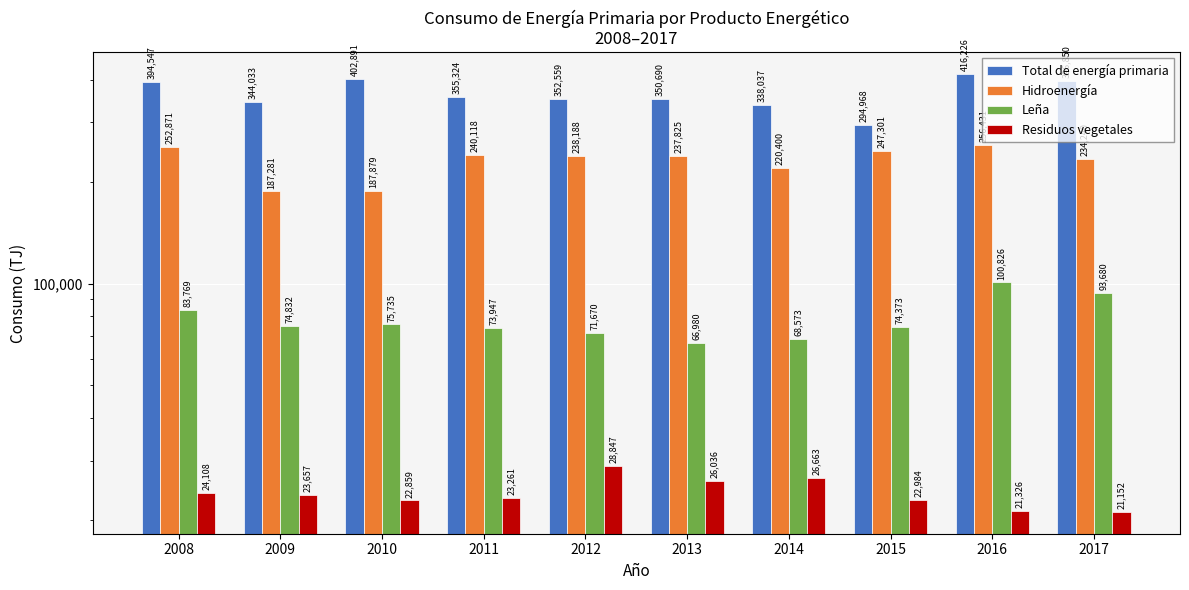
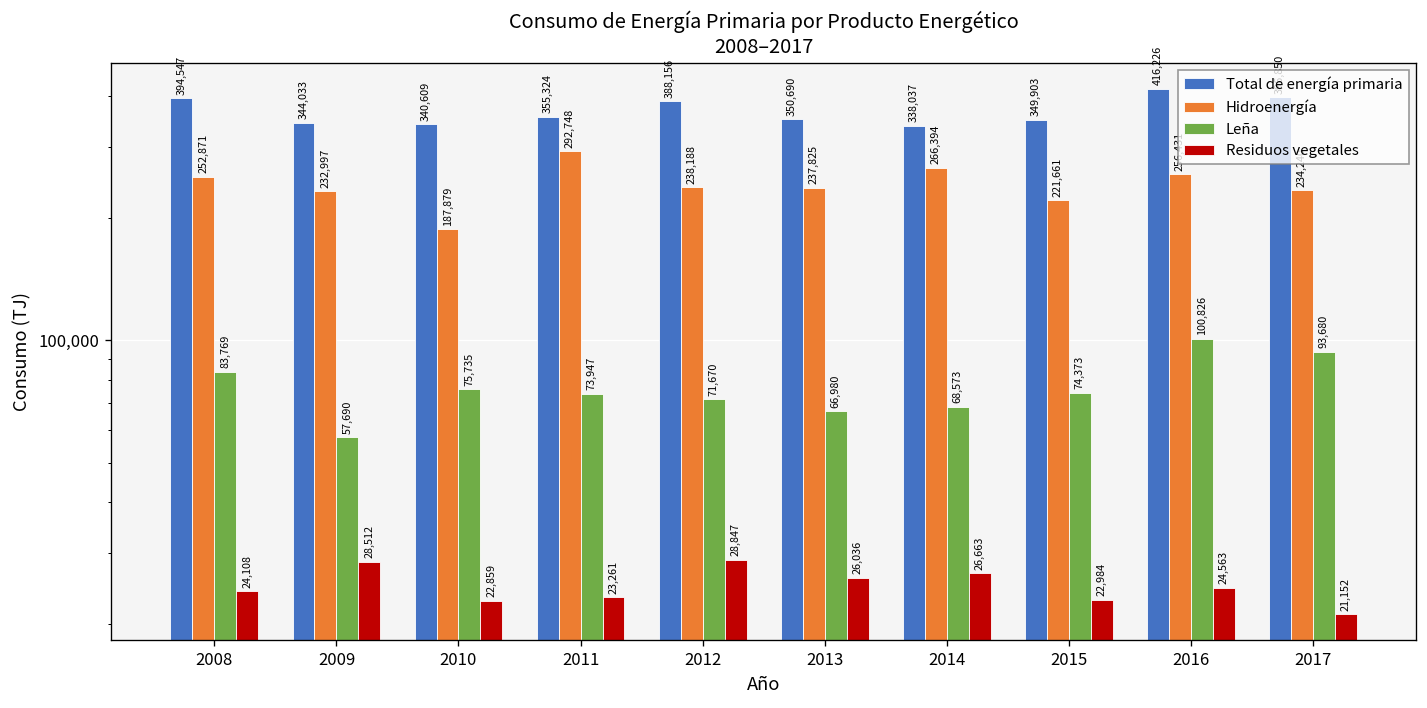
Hidroenergía, 2009: 187,281 -> 232,997
Leña, 2009: 74,832 -> 57,690
Residuos vegetales, 2009: 23,657 -> 28,512
Total de energía primaria, 2010: 402,891 -> 340,609
Hidroenergía, 2011: 240,118 -> 292,748
Total de energía primaria, 2012: 352,559 -> 388,156
Hidroenergía, 2014: 220,400 -> 266,394
Total de energía primaria, 2015: 294,968 -> 349,903
Hidroenergía, 2015: 247,301 -> 221,661
Residuos vegetales, 2016: 21,326 -> 24,563
